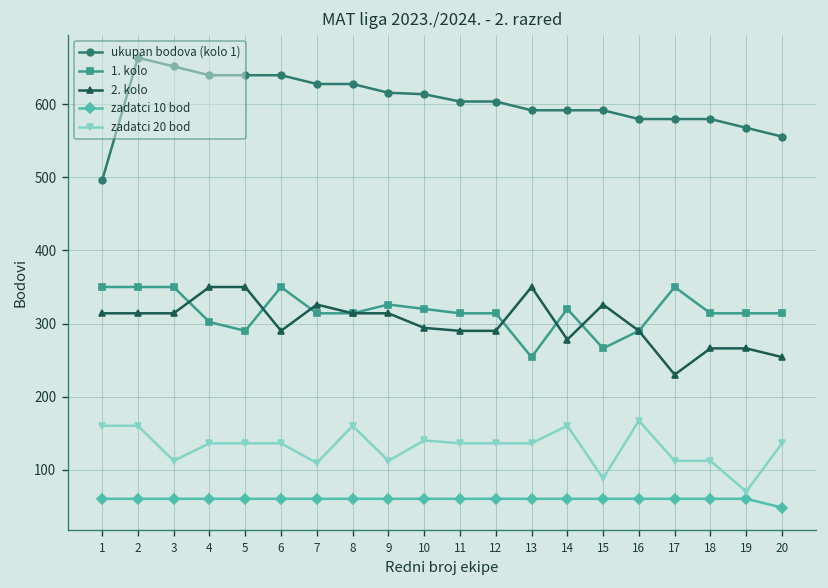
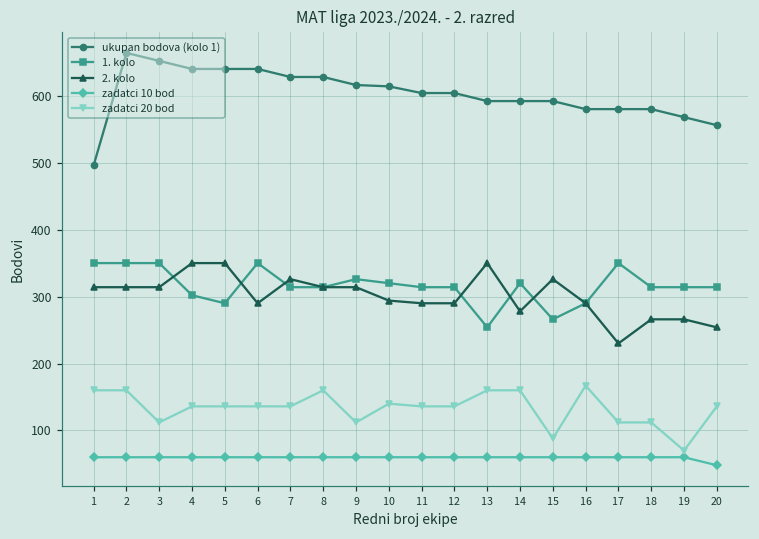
zadatci 20 bod, 7: 110 -> 140
zadatci 20 bod, 13: 140 -> 160
